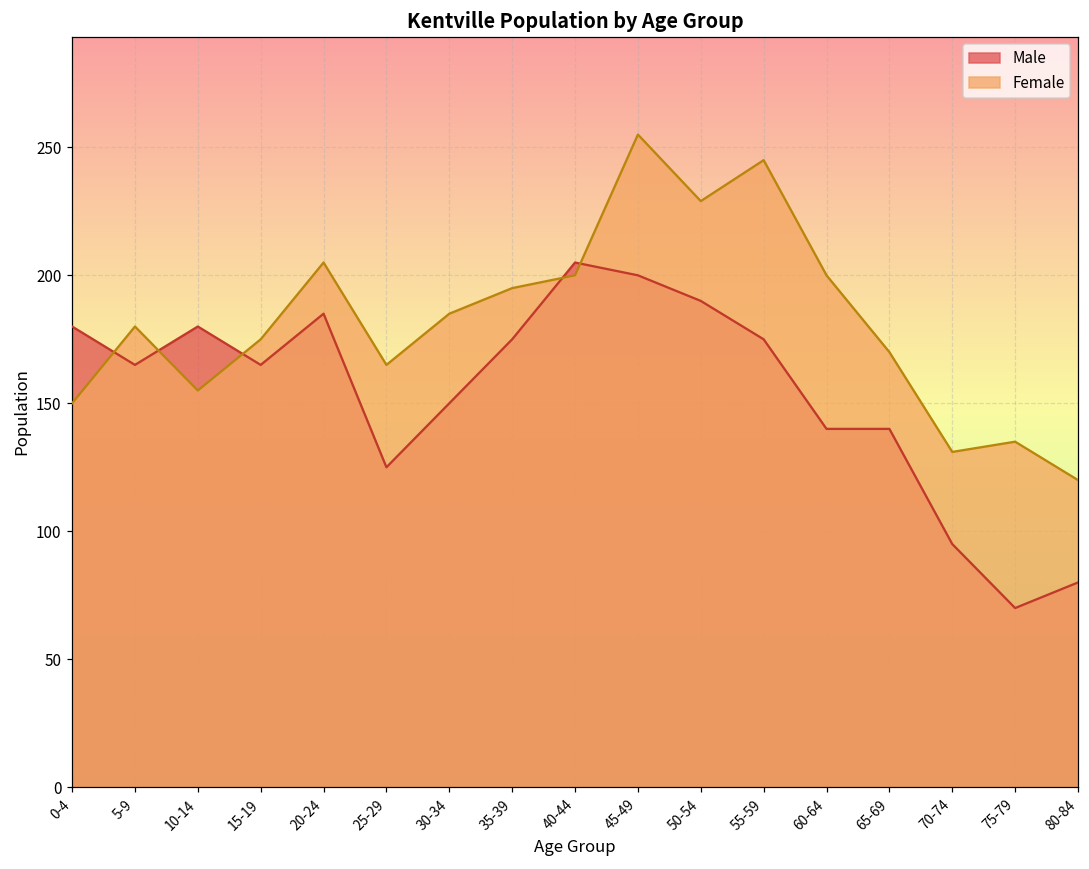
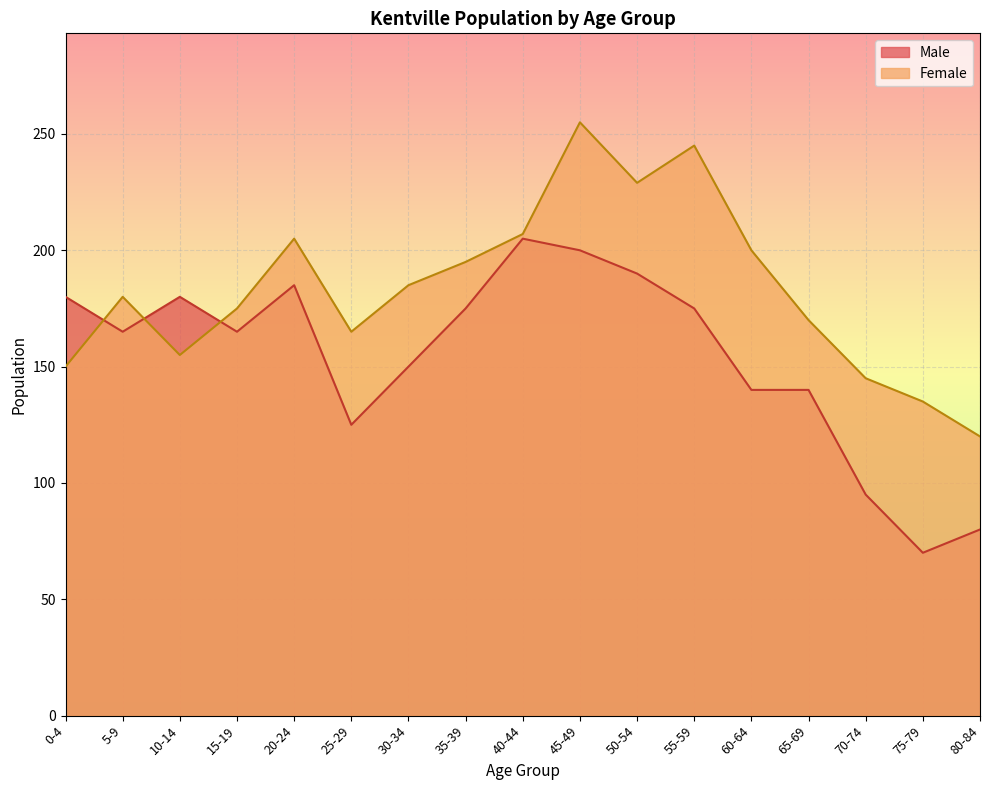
Female, 40-44: 200 -> 207
Female, 70-74: 131 -> 145
